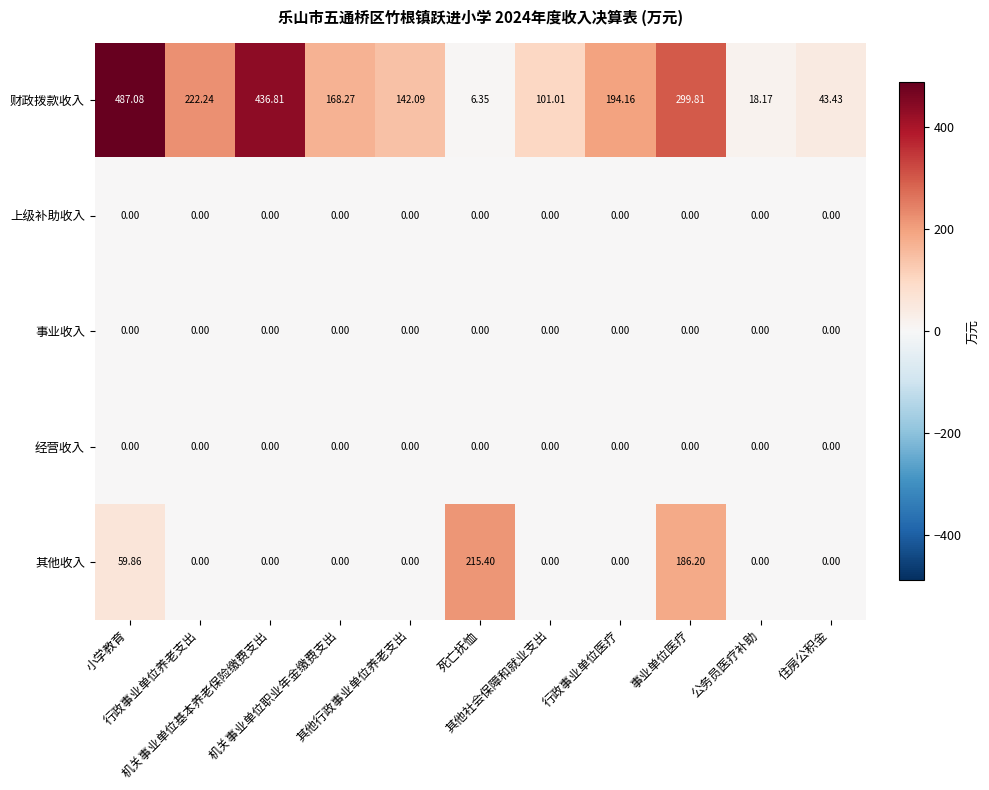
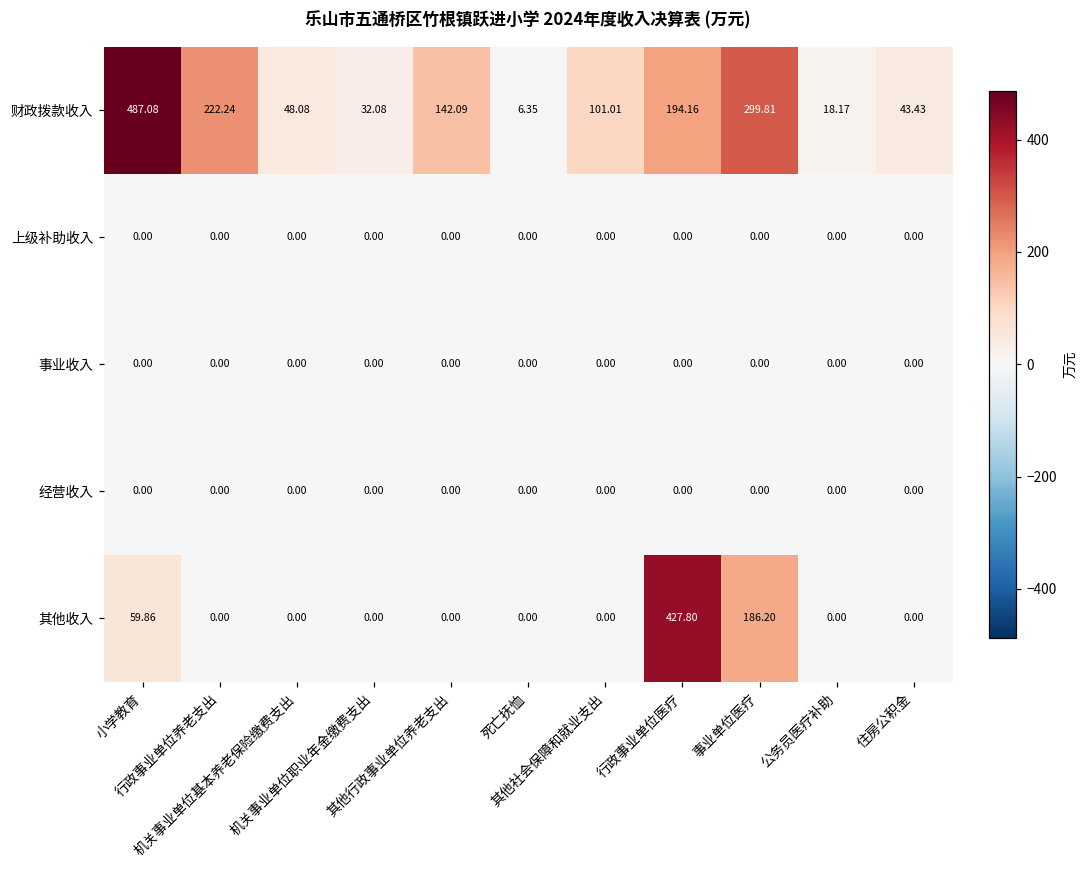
财政拨款收入, 机关事业单位基本养老保险缴费支出: 436.81 -> 48.08
财政拨款收入, 机关事业单位职业年金缴费支出: 168.27 -> 32.08
其他收入, 死亡抚恤: 215.40 -> 0.00
其他收入, 行政事业单位医疗: 0.00 -> 427.80
